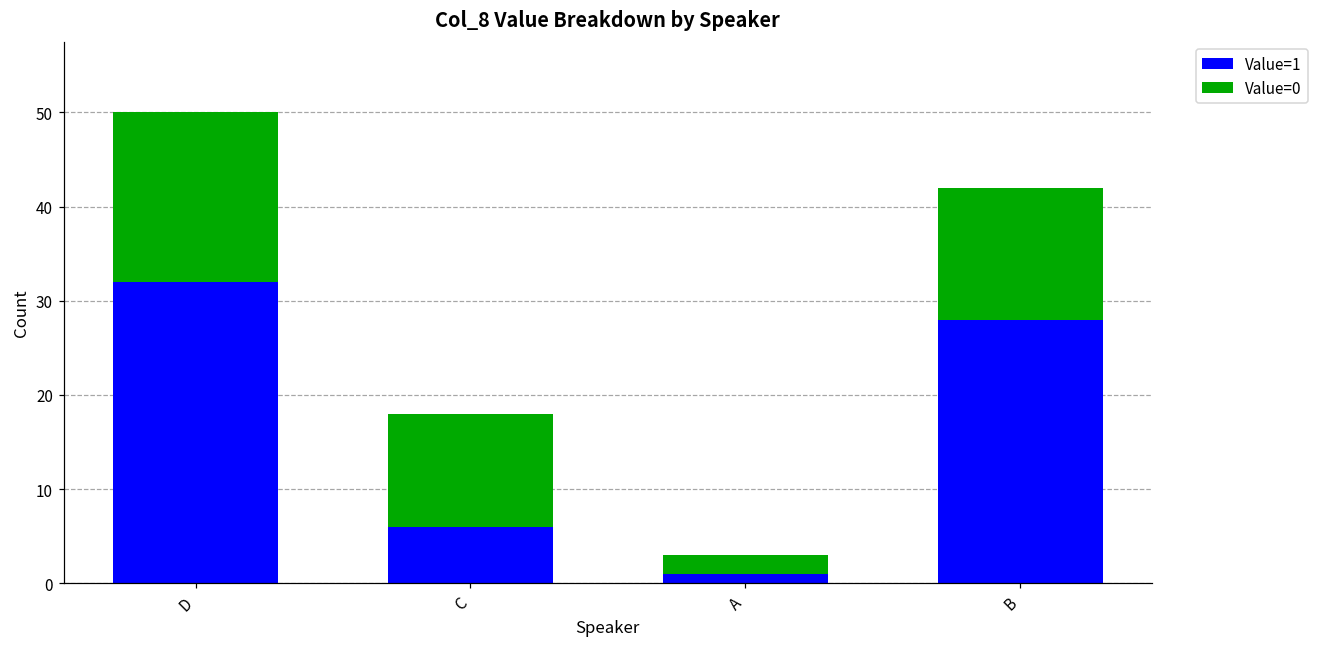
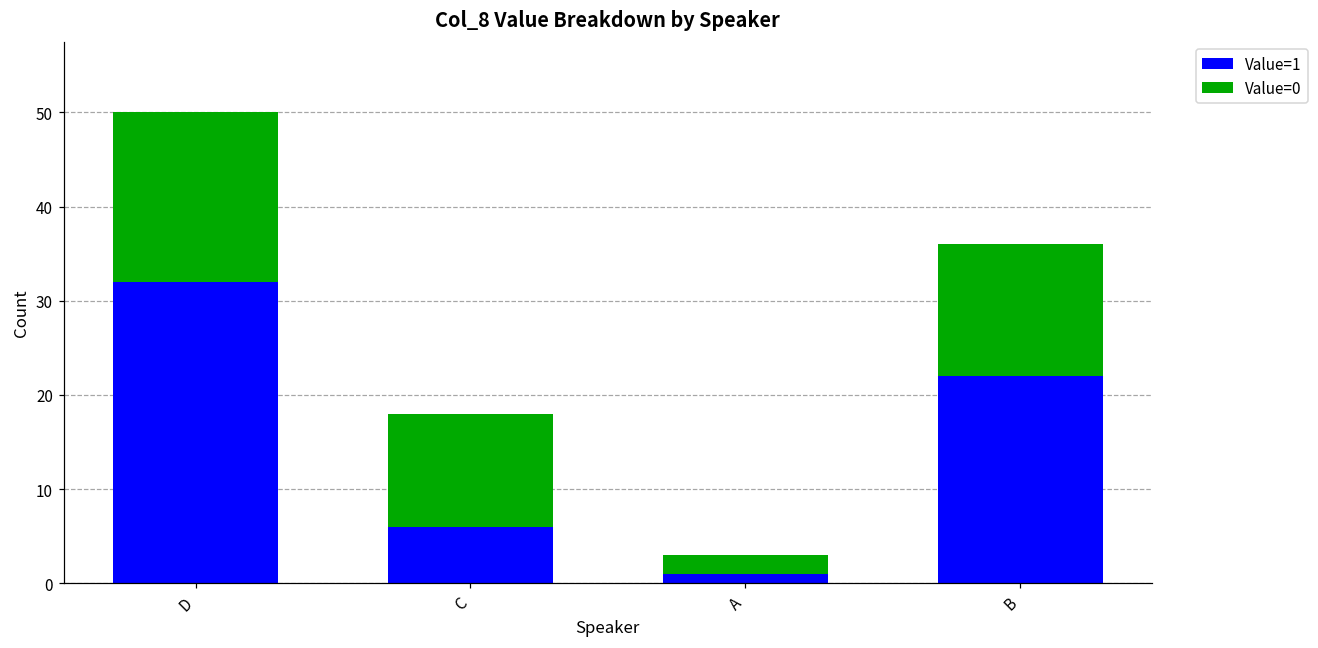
Value=1, B: 28 -> 22
